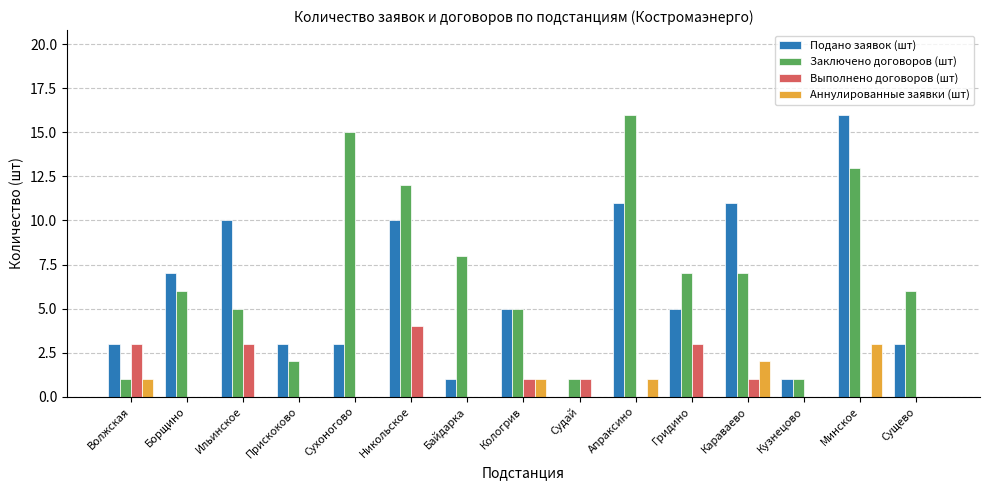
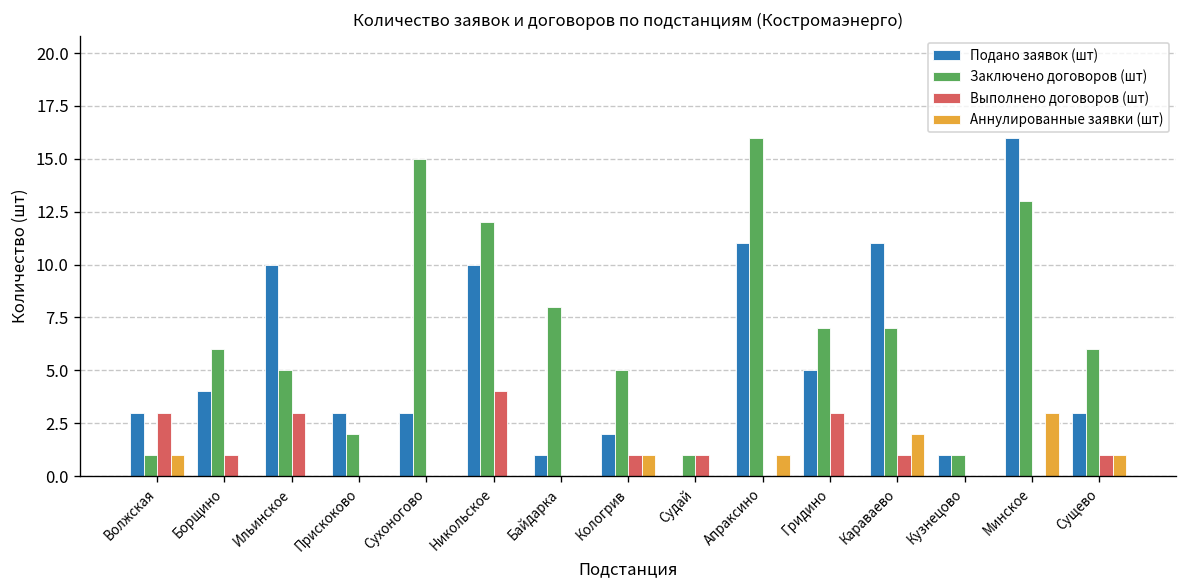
Подано заявок (шт), Борщино: 7 -> 4
Выполнено договоров (шт), Борщино: 0 -> 1
Подано заявок (шт), Кологрив: 5 -> 2
Выполнено договоров (шт), Сущево: 0 -> 1
Аннулированные заявки (шт), Сущево: 0 -> 1
